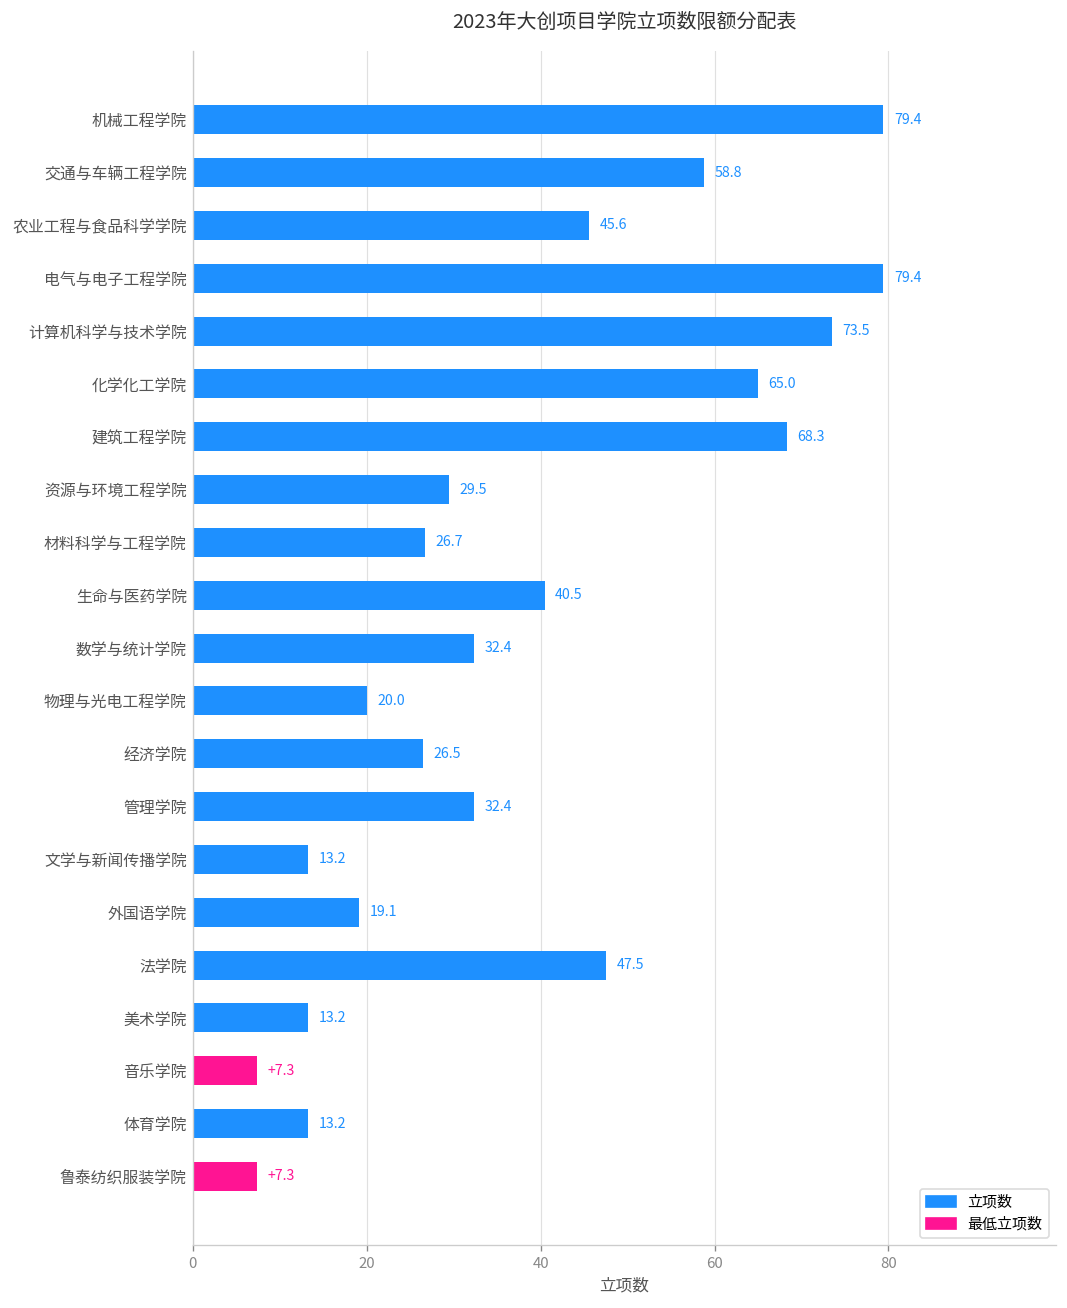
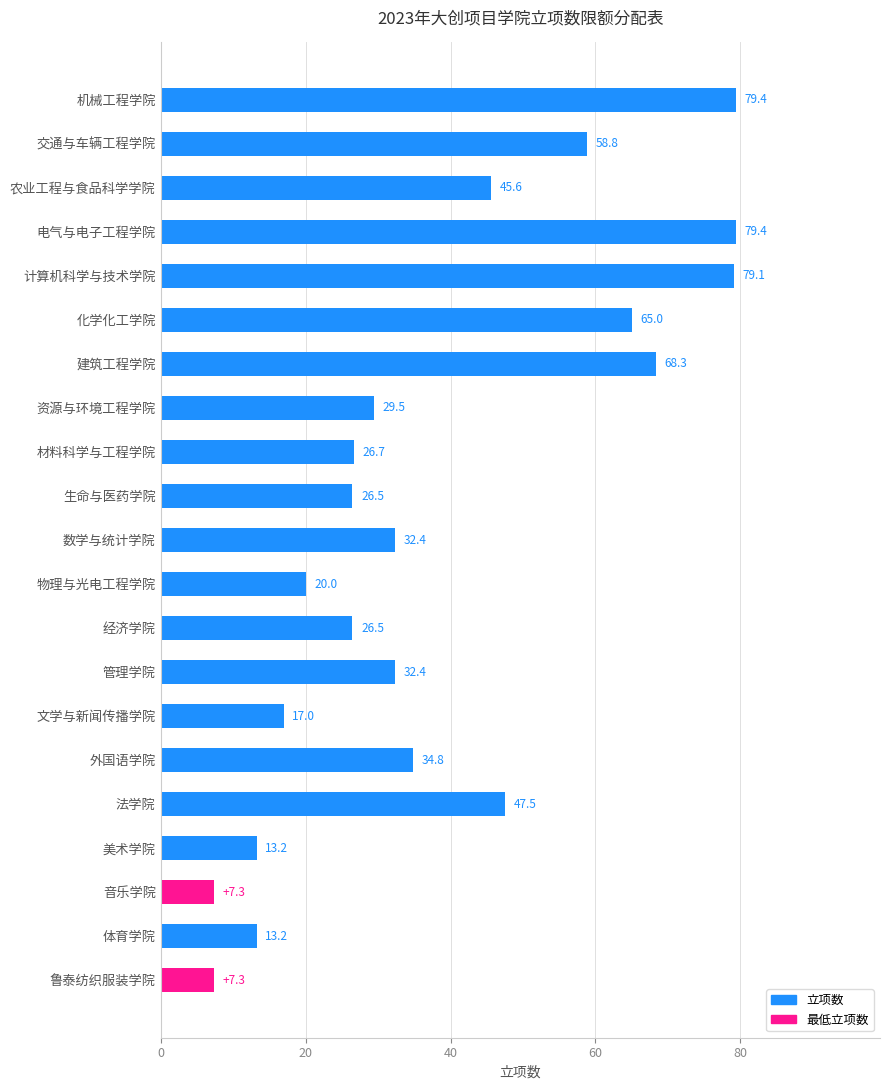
计算机科学与技术学院: 73.5 -> 79.1
生命与医药学院: 40.5 -> 26.5
文学与新闻传播学院: 13.2 -> 17.0
外国语学院: 19.1 -> 34.8
